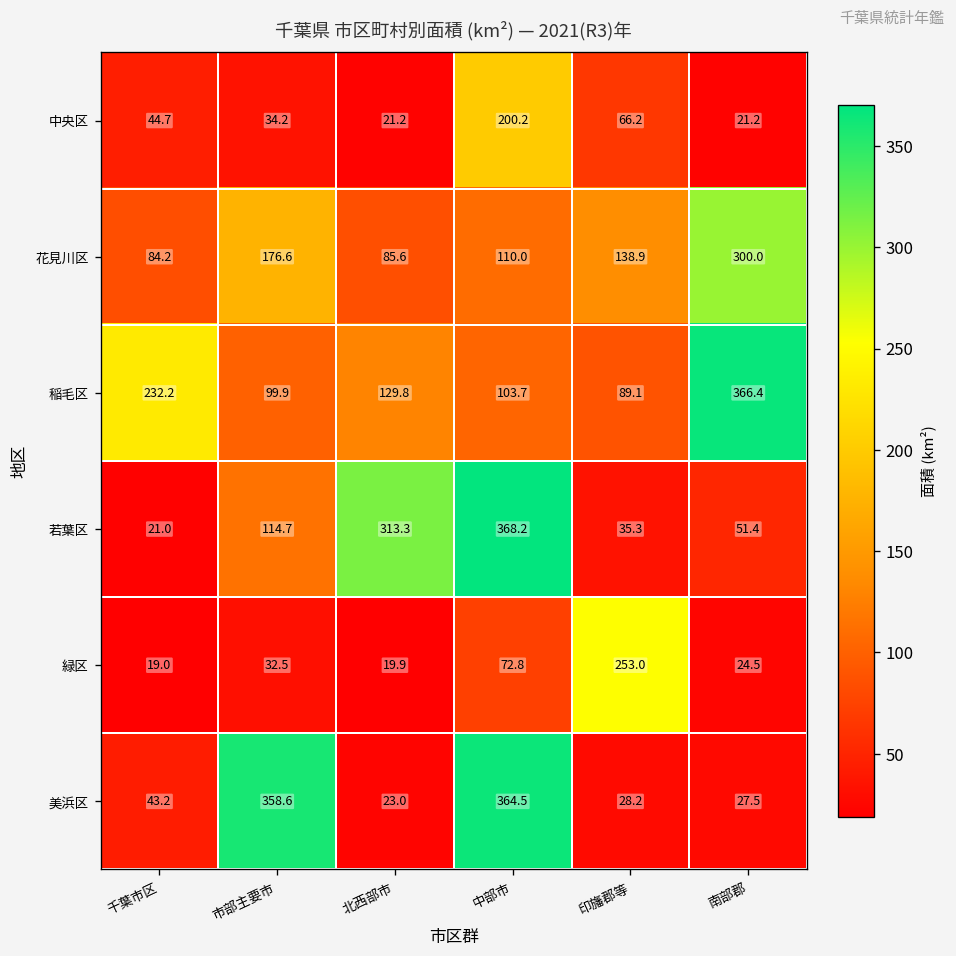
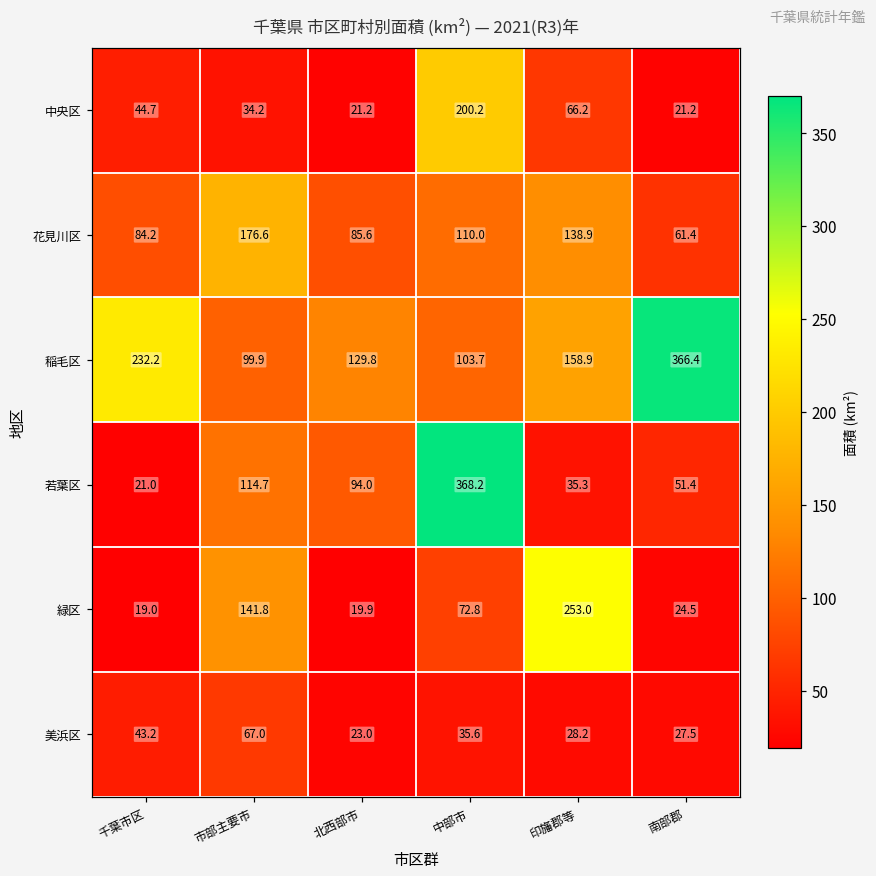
花見川区, 南部郡: 300.0 -> 61.4
稲毛区, 印旛郡等: 89.1 -> 158.9
若葉区, 北西部市: 313.3 -> 94.0
緑区, 市部主要市: 32.5 -> 141.8
美浜区, 市部主要市: 358.6 -> 67.0
美浜区, 中部市: 364.5 -> 35.6
